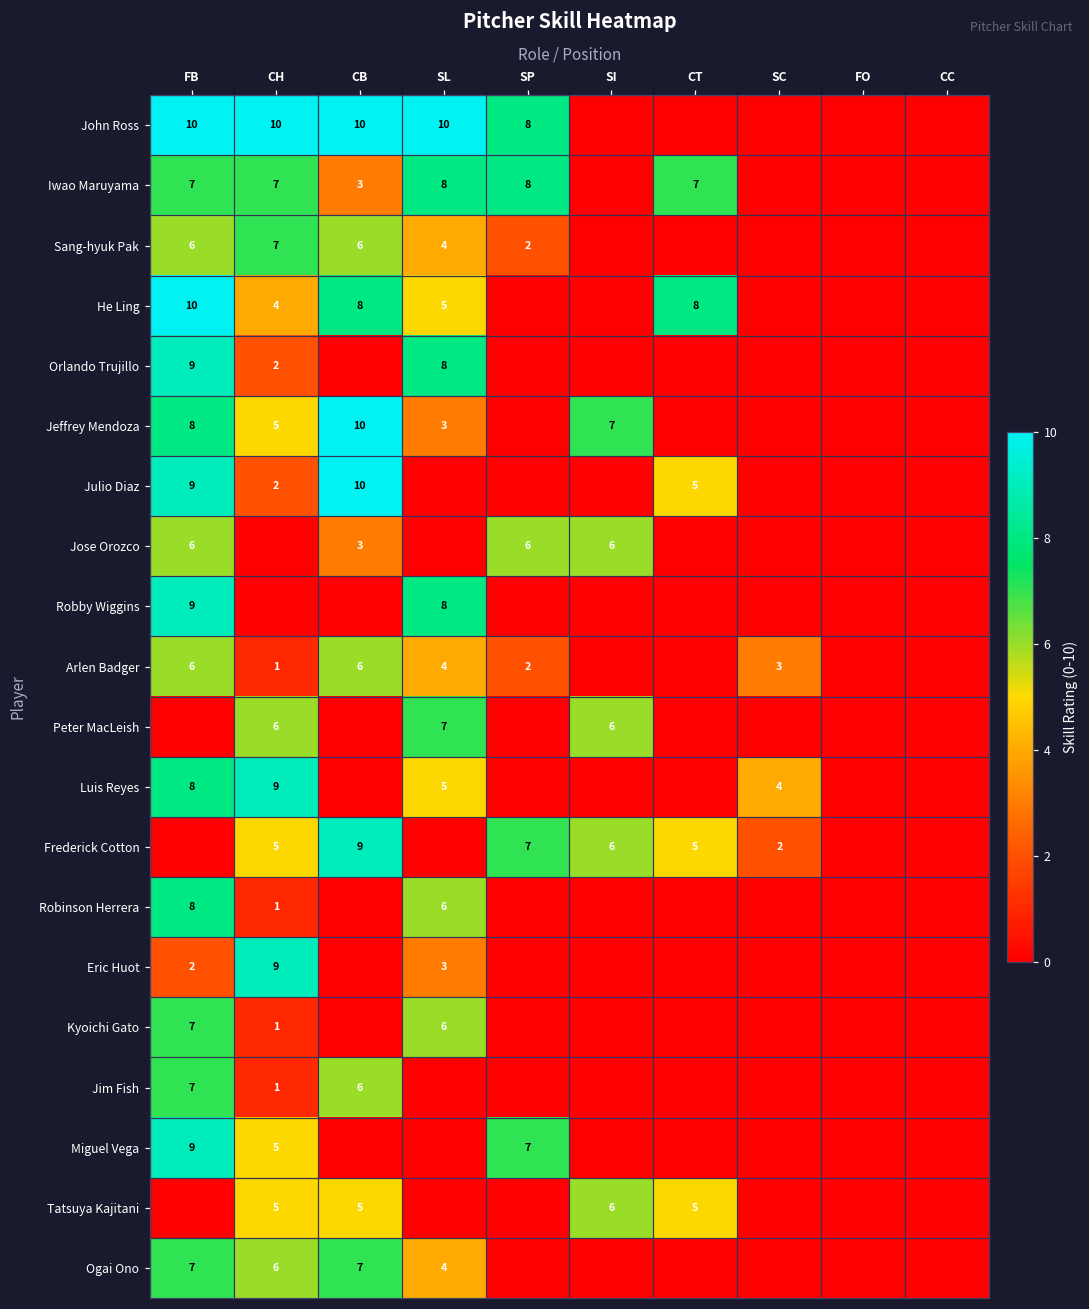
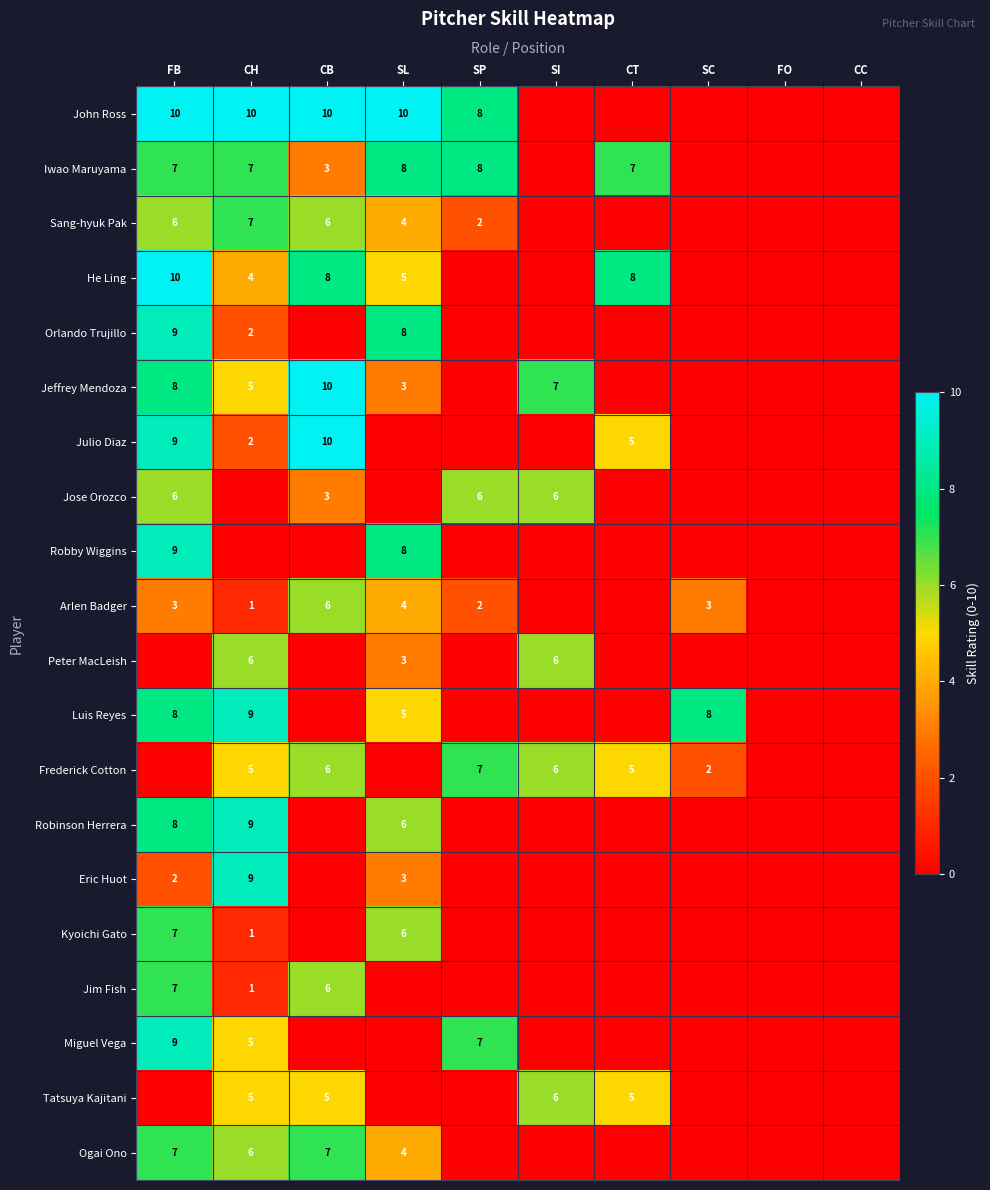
Arlen Badger, FB: 6 -> 3
Peter MacLeish, SL: 7 -> 3
Luis Reyes, SC: 4 -> 8
Frederick Cotton, CB: 9 -> 6
Robinson Herrera, CH: 1 -> 9
